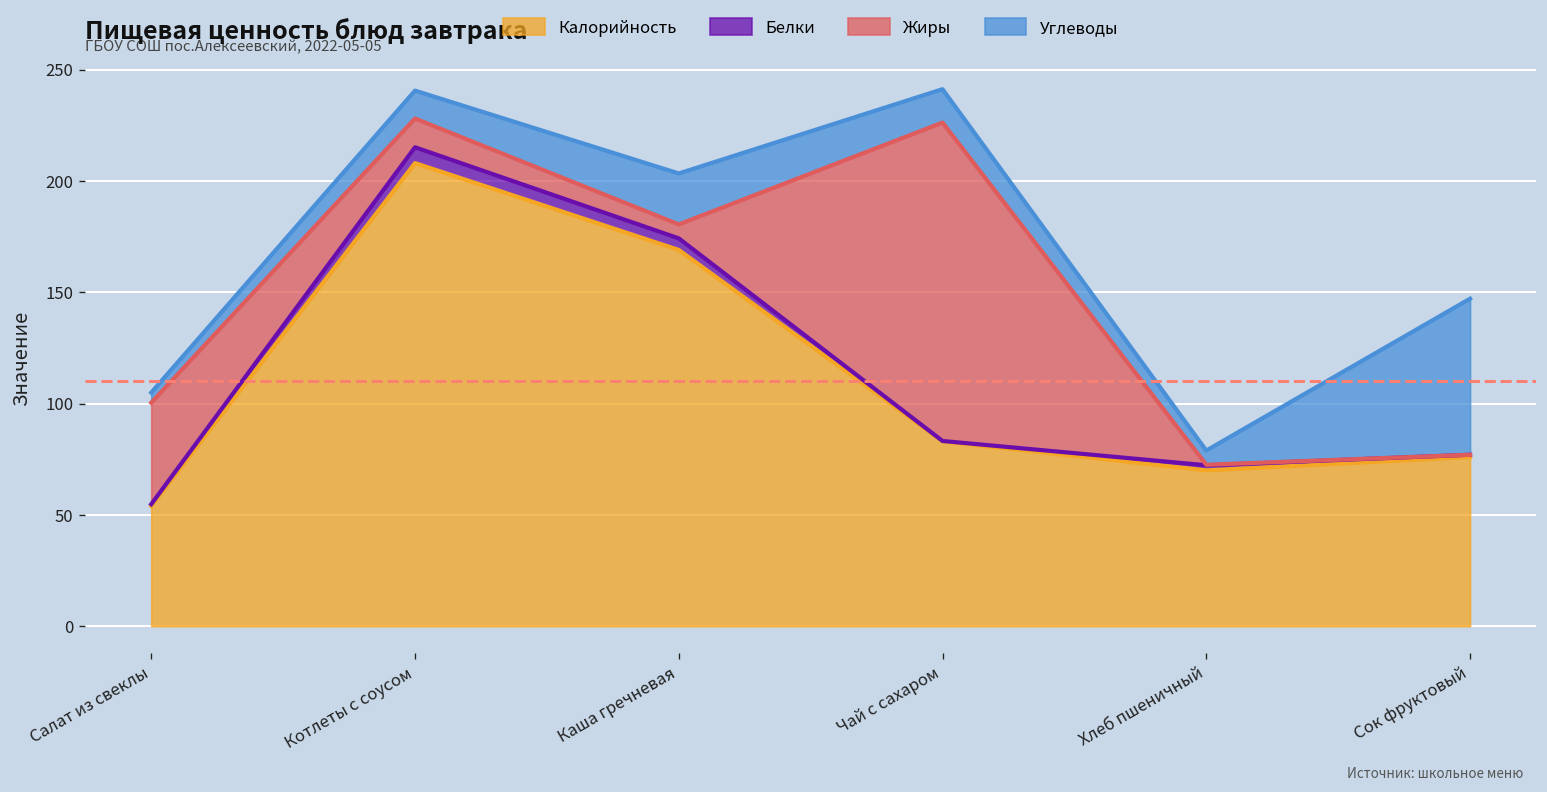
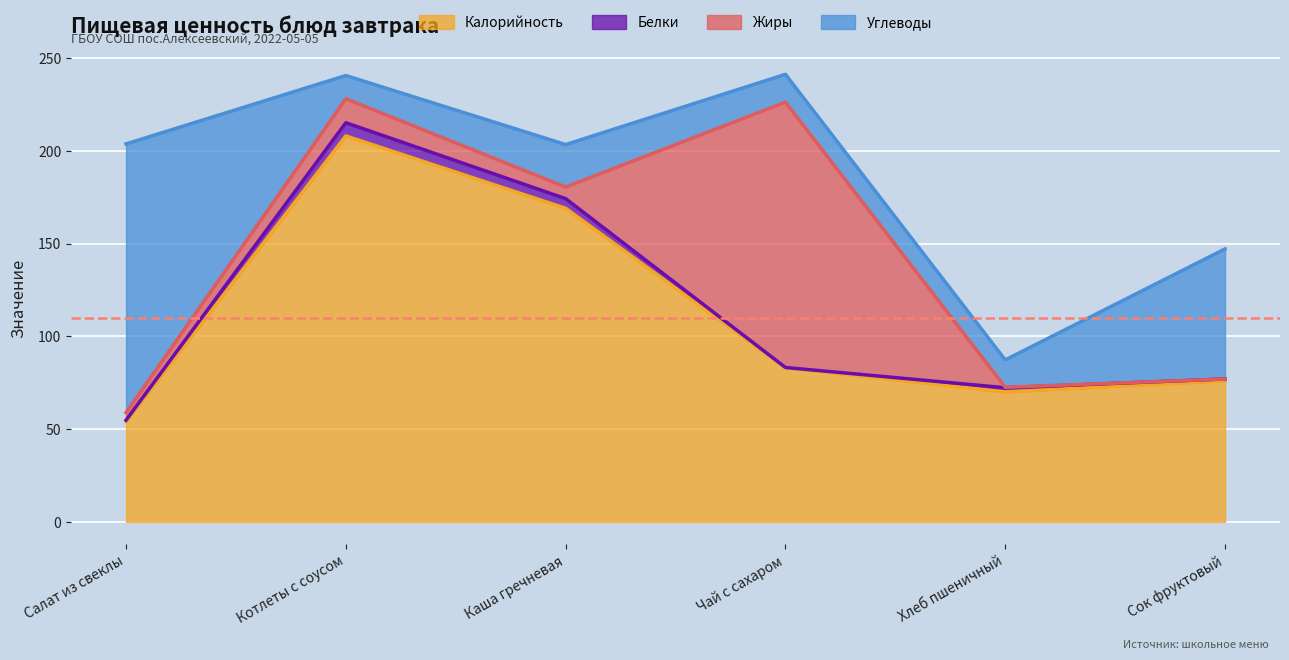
Жиры, Салат из свеклы: 46 -> 4
Углеводы, Салат из свеклы: 5 -> 145
Углеводы, Хлеб пшеничный: 6 -> 15
